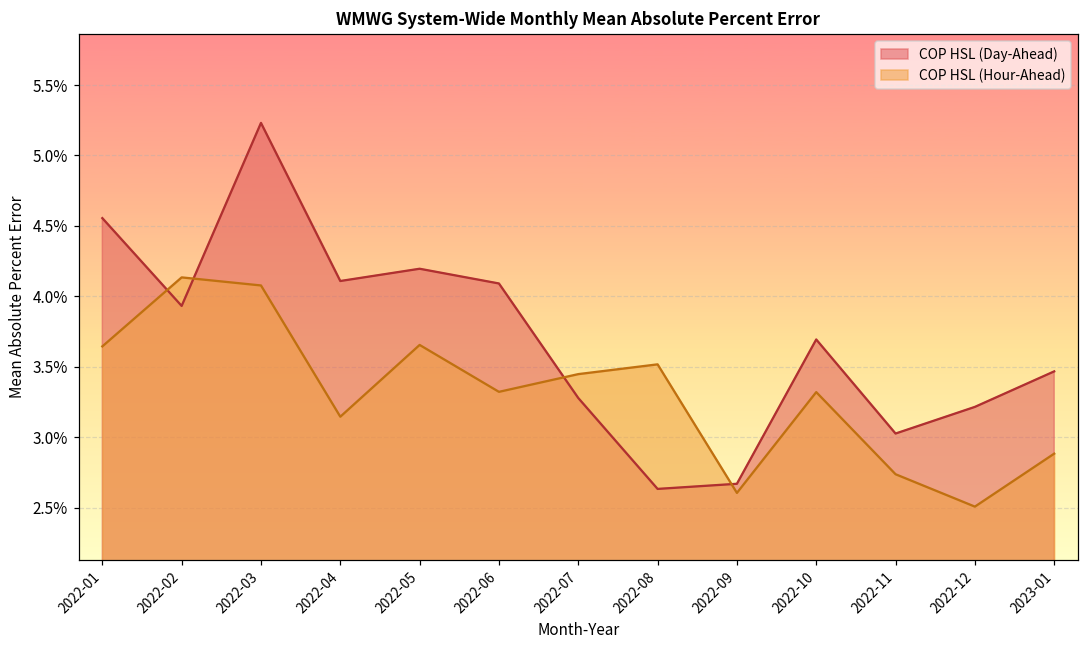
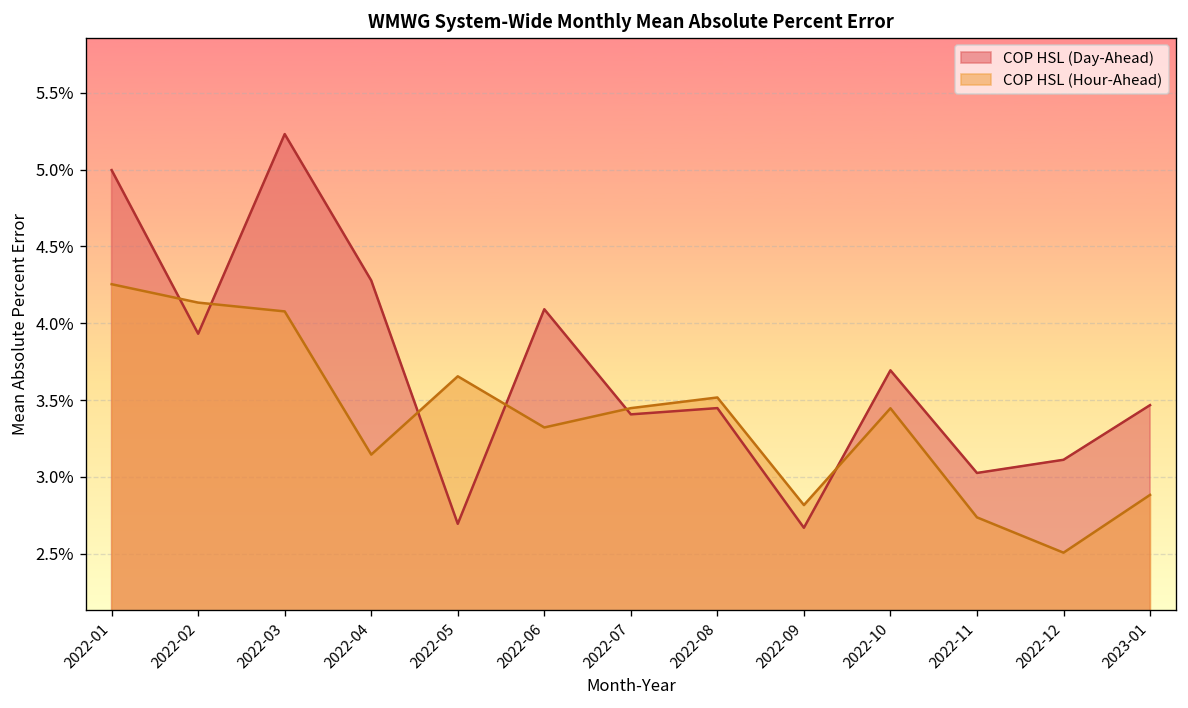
COP HSL (Day-Ahead), 2022-01: 4.56% -> 5.00%
COP HSL (Hour-Ahead), 2022-01: 3.64% -> 4.25%
COP HSL (Day-Ahead), 2022-04: 4.11% -> 4.28%
COP HSL (Day-Ahead), 2022-05: 4.20% -> 2.70%
COP HSL (Day-Ahead), 2022-07: 3.28% -> 3.41%
COP HSL (Day-Ahead), 2022-08: 2.63% -> 3.45%
COP HSL (Hour-Ahead), 2022-09: 2.60% -> 2.82%
COP HSL (Hour-Ahead), 2022-10: 3.32% -> 3.45%
COP HSL (Day-Ahead), 2022-12: 3.22% -> 3.11%
